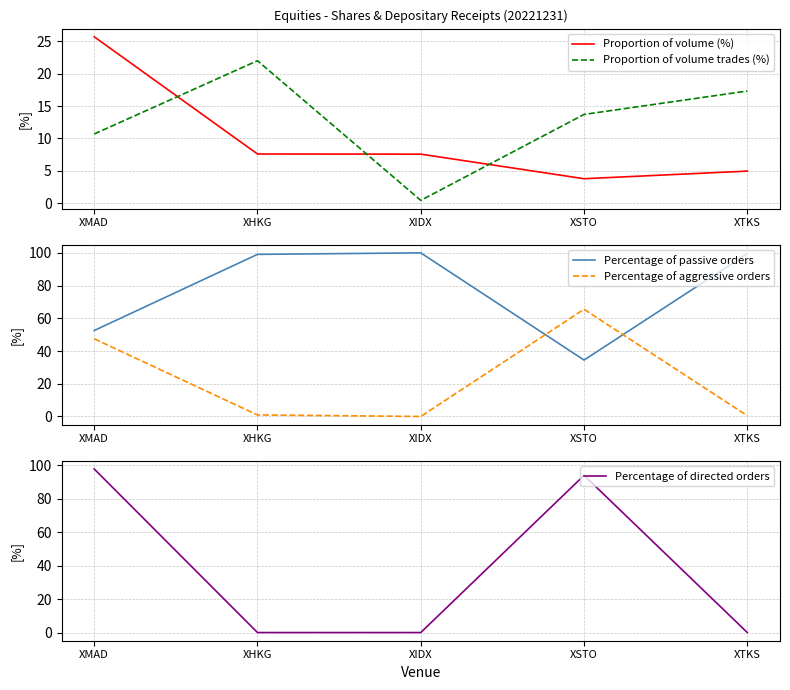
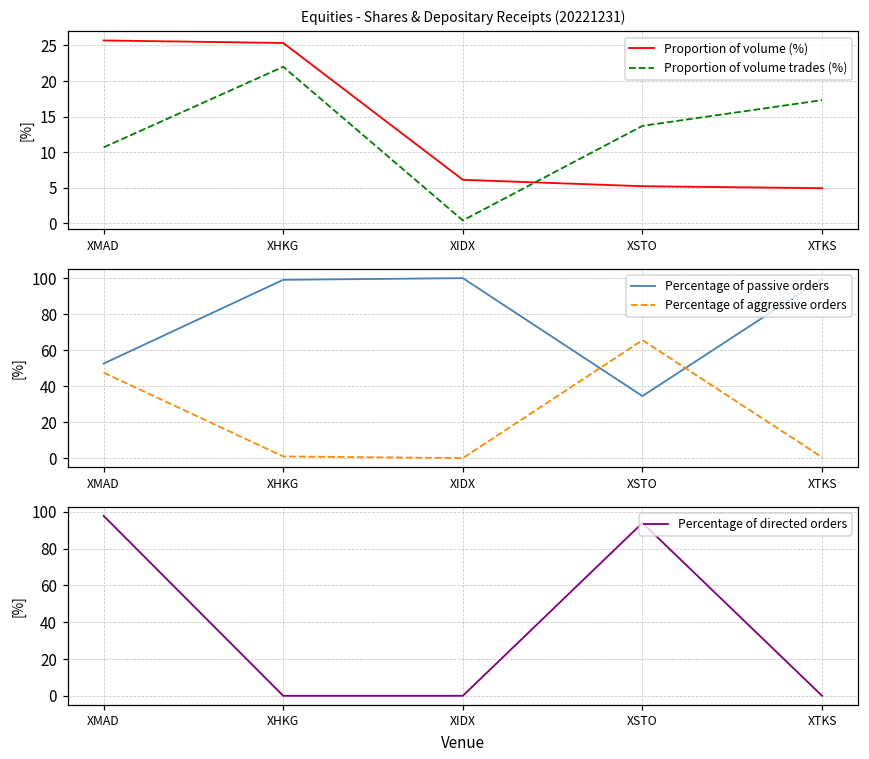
Equities - Shares & Depositary Receipts (20221231), Proportion of volume (%), XHKG: 8 -> 25
Equities - Shares & Depositary Receipts (20221231), Proportion of volume (%), XIDX: 8 -> 6
Equities - Shares & Depositary Receipts (20221231), Proportion of volume (%), XSTO: 4 -> 5
